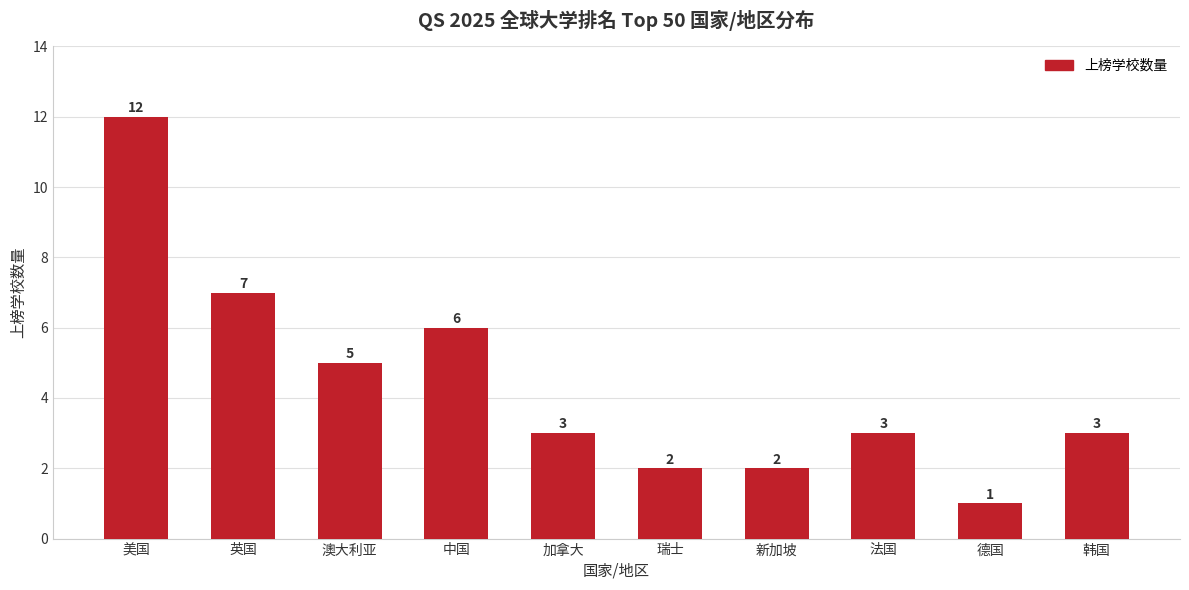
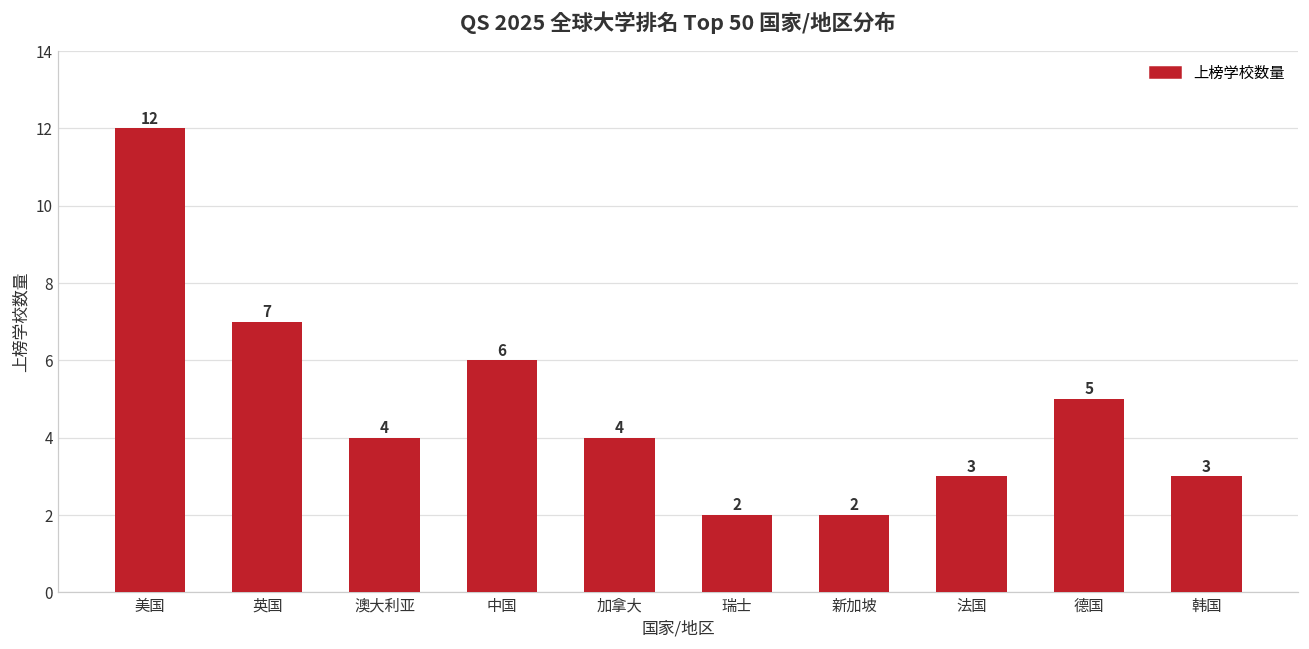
澳大利亚: 5 -> 4
加拿大: 3 -> 4
德国: 1 -> 5
